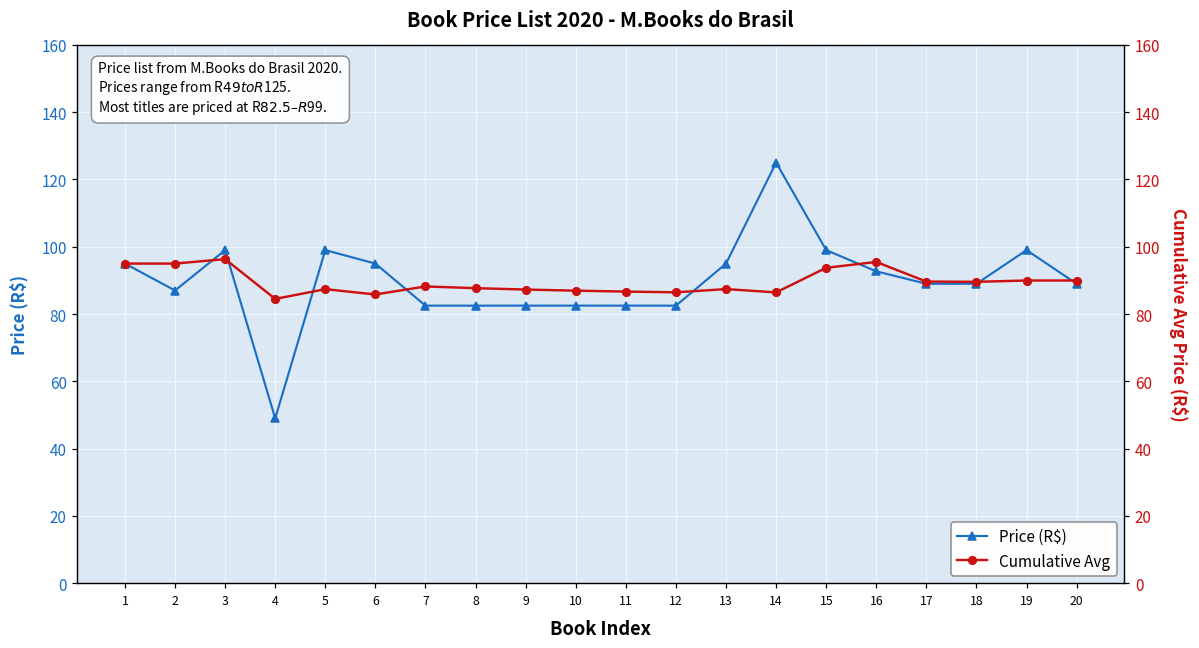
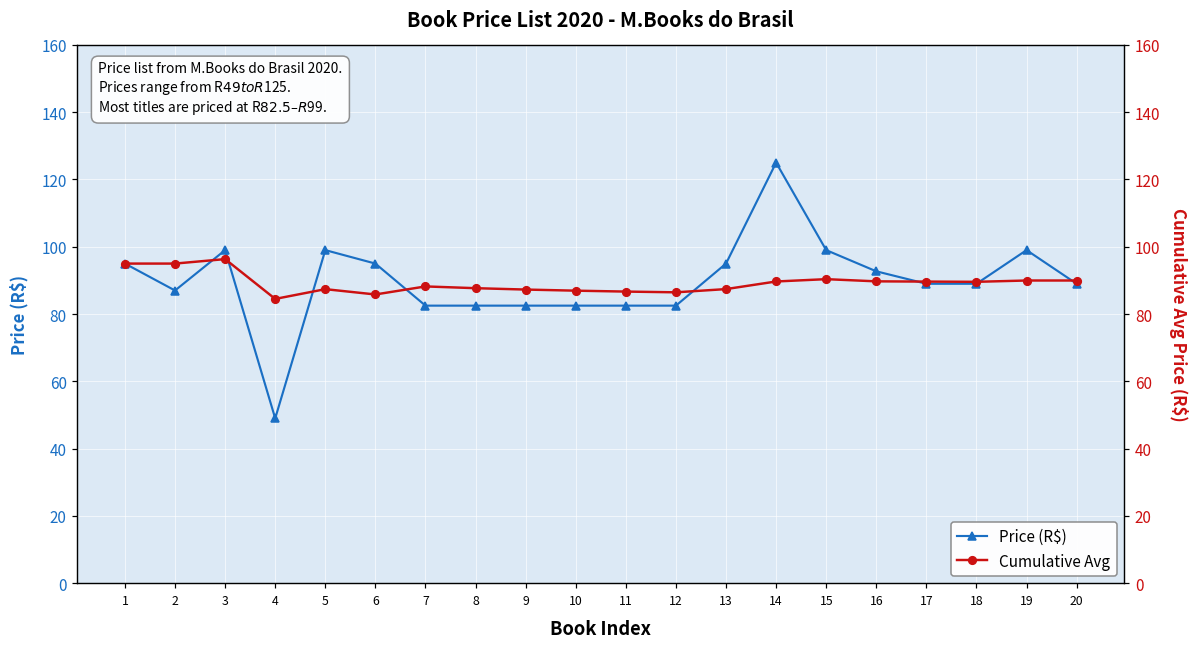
Cumulative Avg, 14: 86 -> 90
Cumulative Avg, 15: 94 -> 90
Cumulative Avg, 16: 95 -> 90
